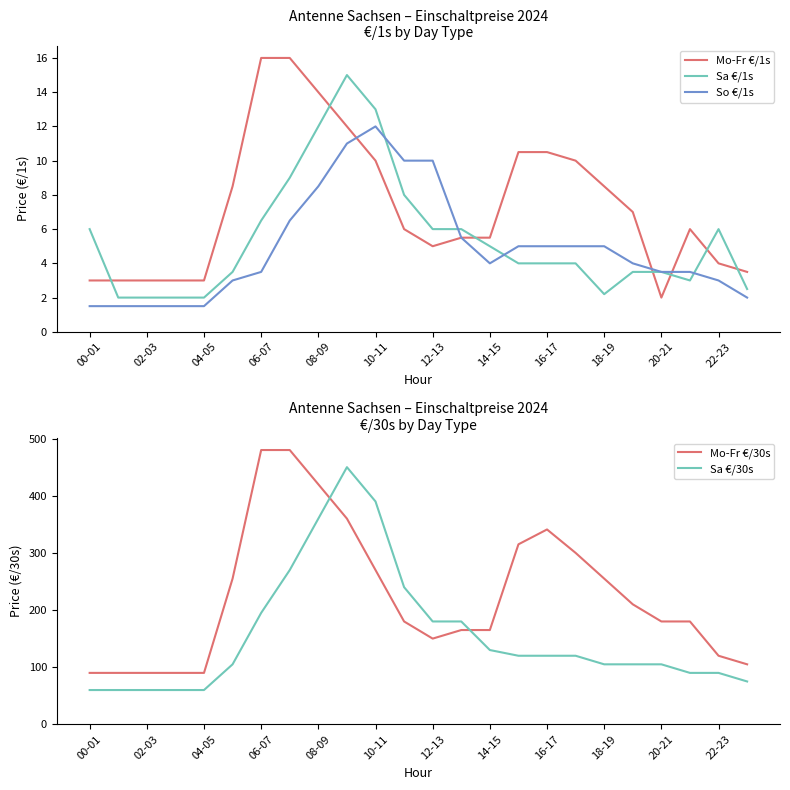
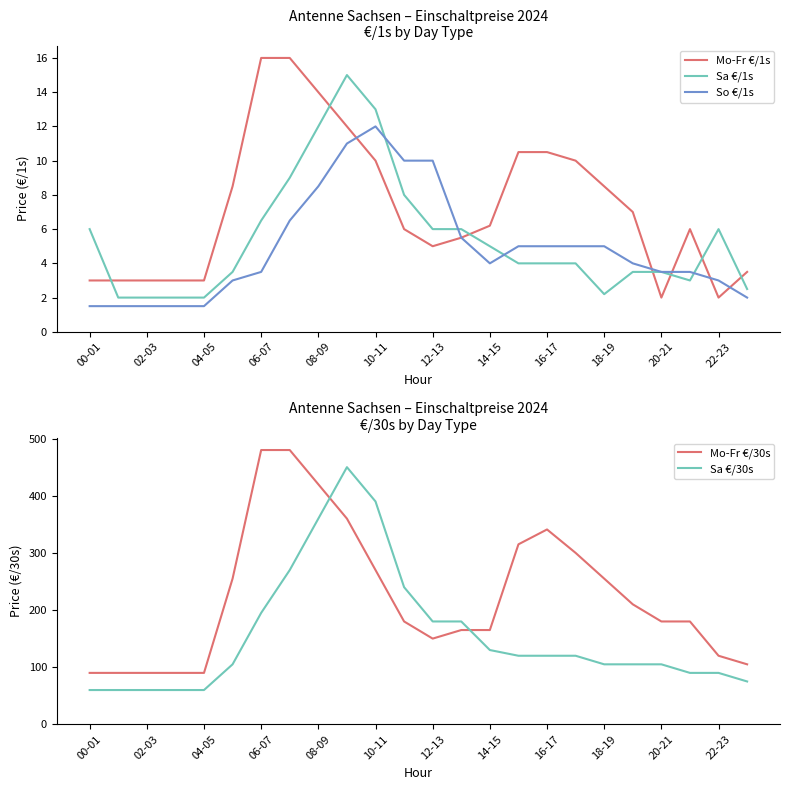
Antenne Sachsen – Einschaltpreise 2024 €/1s by Day Type, Mo-Fr €/1s, 14-15: 5.5 -> 6.2
Antenne Sachsen – Einschaltpreise 2024 €/1s by Day Type, Mo-Fr €/1s, 22-23: 4 -> 2
